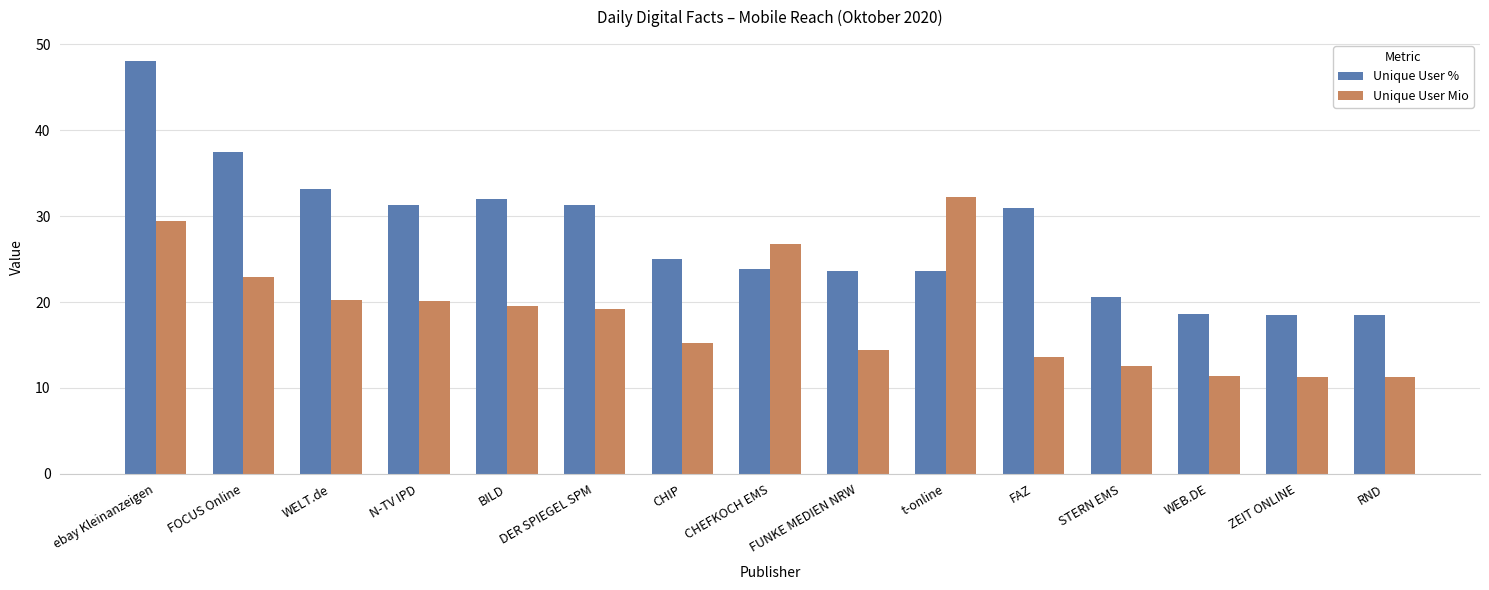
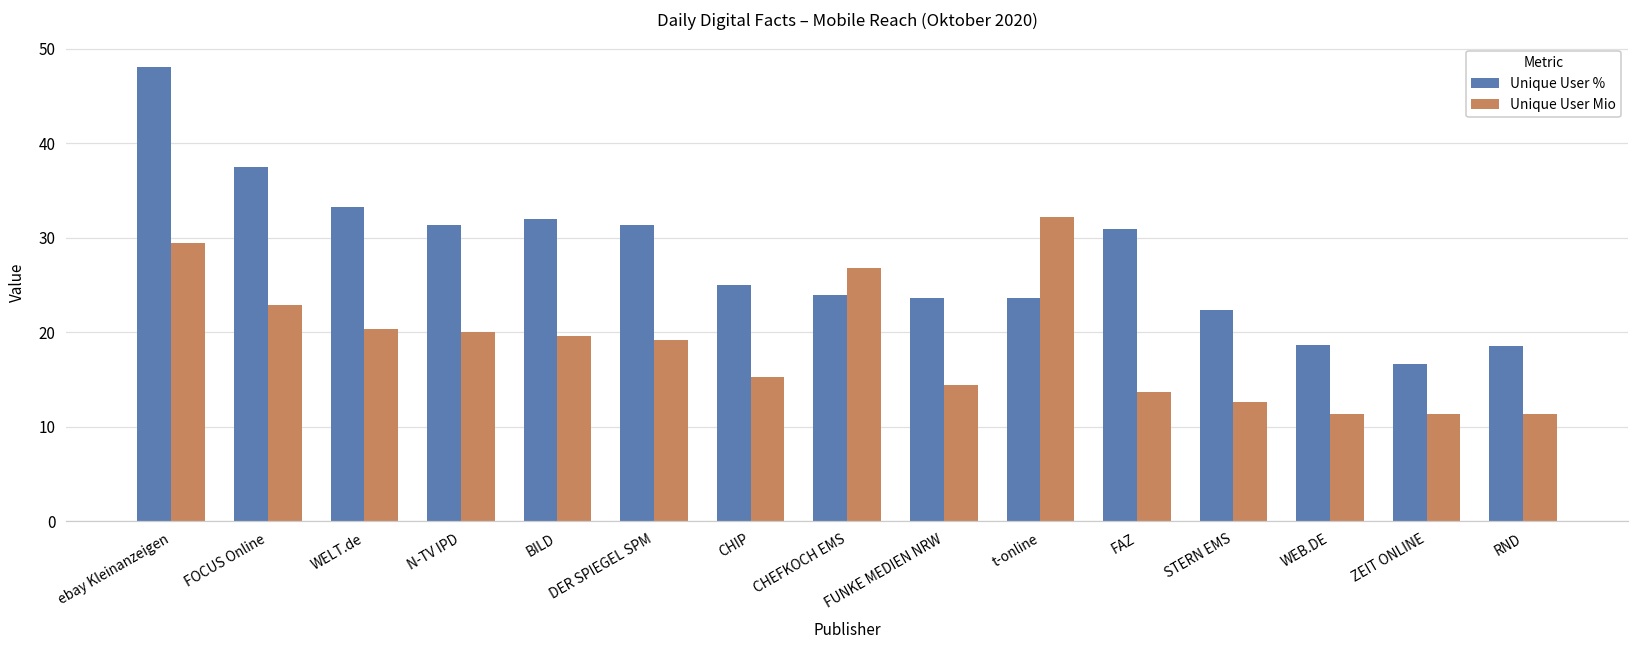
Unique User %, STERN EMS: 21 -> 22
Unique User %, ZEIT ONLINE: 19 -> 17
